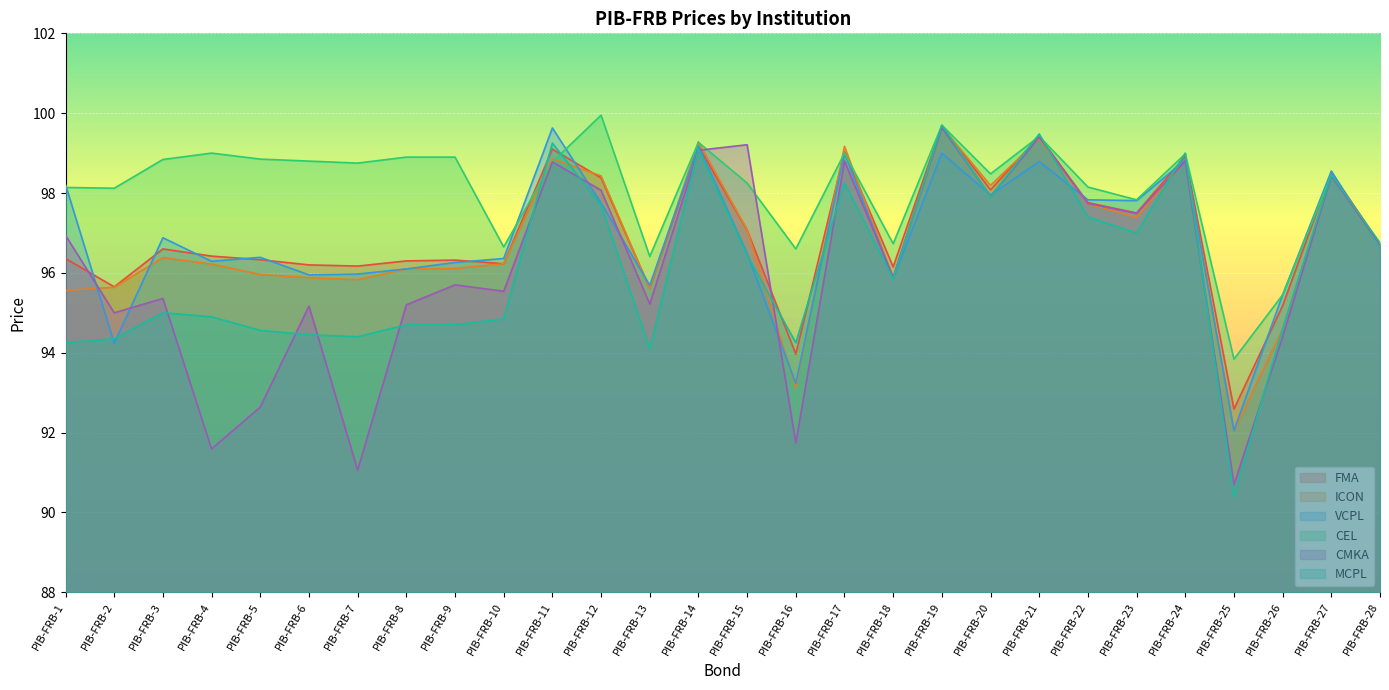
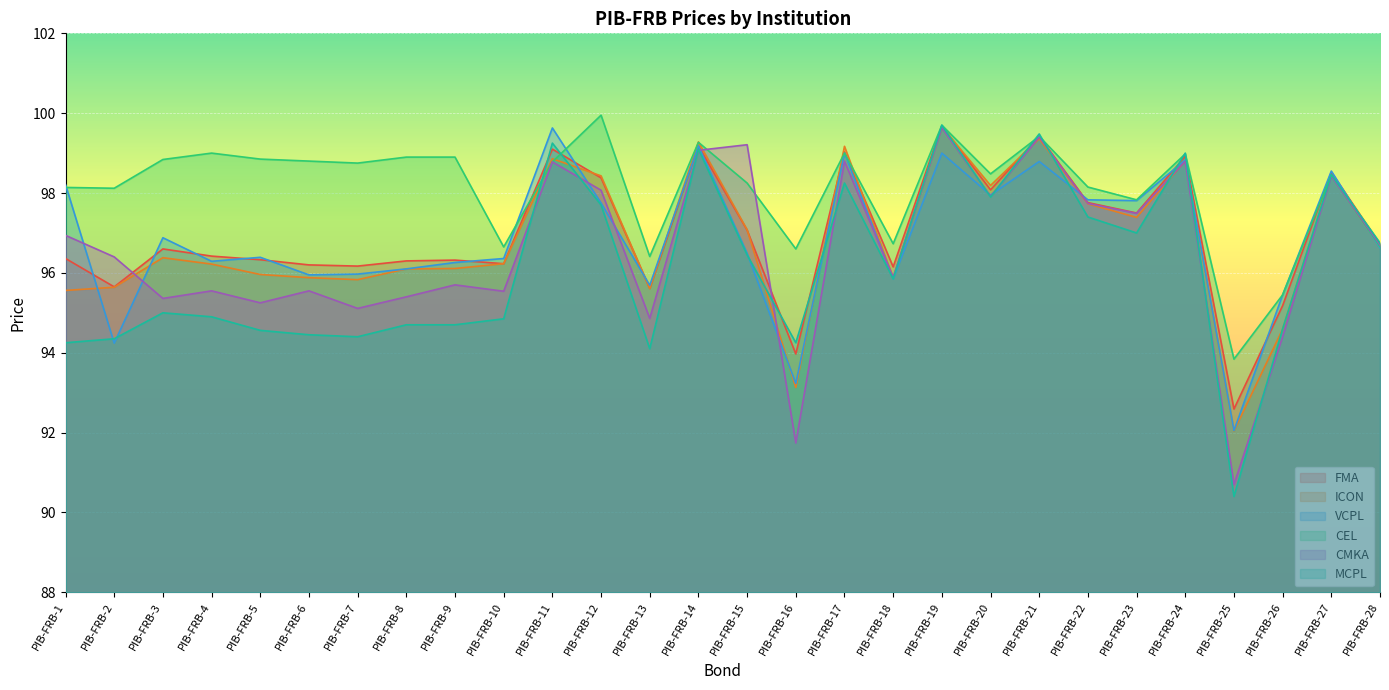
CMKA, PIB-FRB-2: 95.0 -> 96.4
CMKA, PIB-FRB-4: 91.6 -> 95.6
CMKA, PIB-FRB-5: 92.6 -> 95.3
CMKA, PIB-FRB-6: 95.2 -> 95.6
CMKA, PIB-FRB-7: 91.1 -> 95.1
CMKA, PIB-FRB-8: 95.2 -> 95.4
CMKA, PIB-FRB-13: 95.2 -> 94.9
